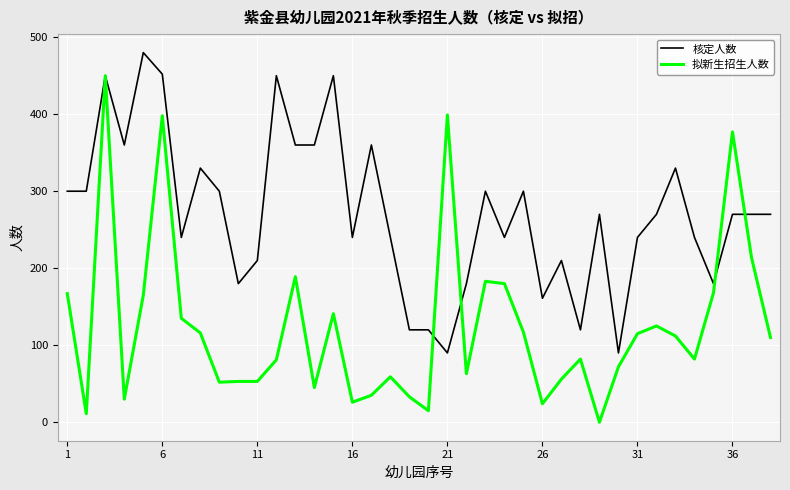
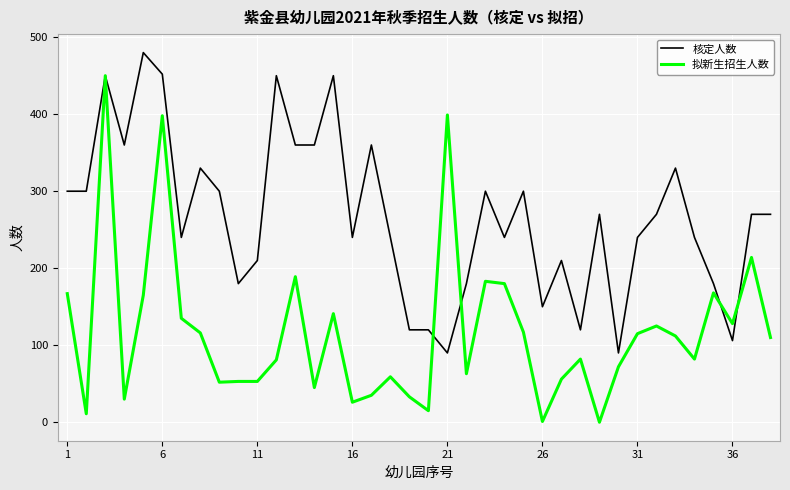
核定人数, 26: 160 -> 150
拟新生招生人数, 26: 20 -> 0
核定人数, 36: 270 -> 110
拟新生招生人数, 36: 380 -> 130
